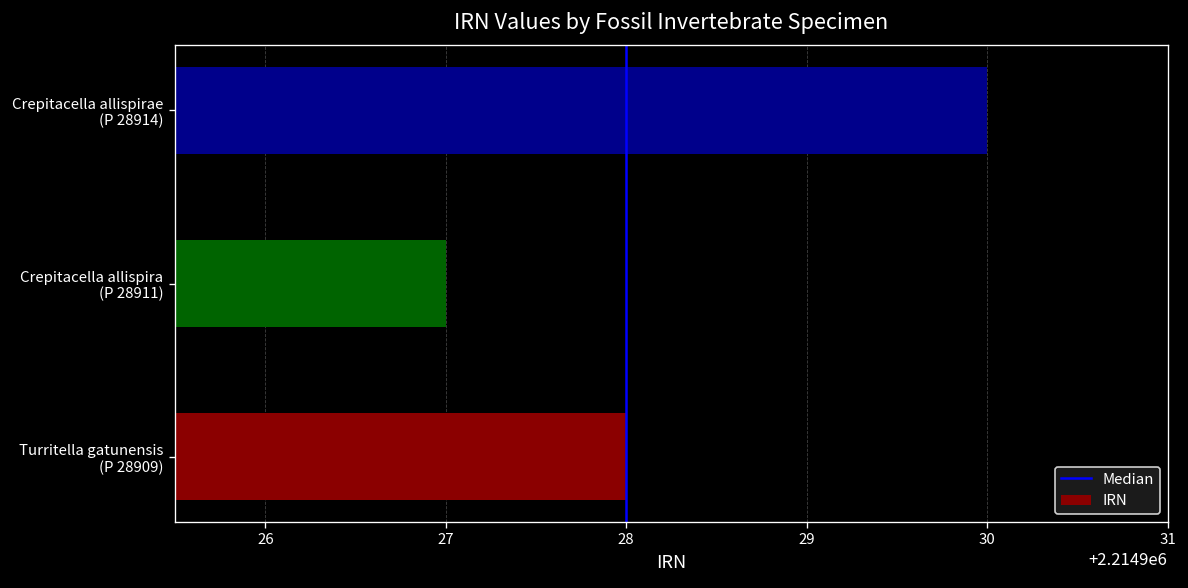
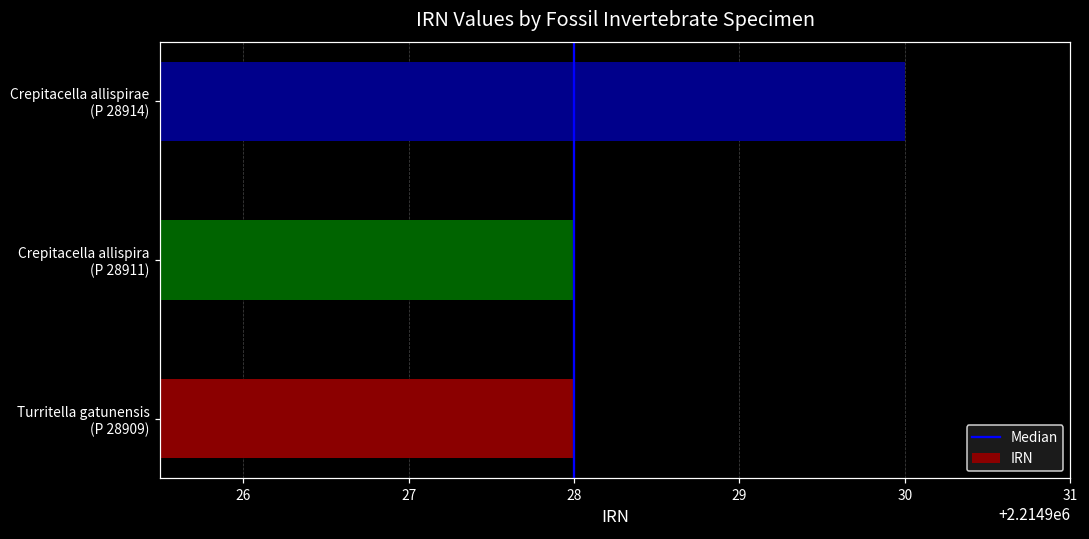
Crepitacella allispira (P 28911): 2214927 -> 2214928
